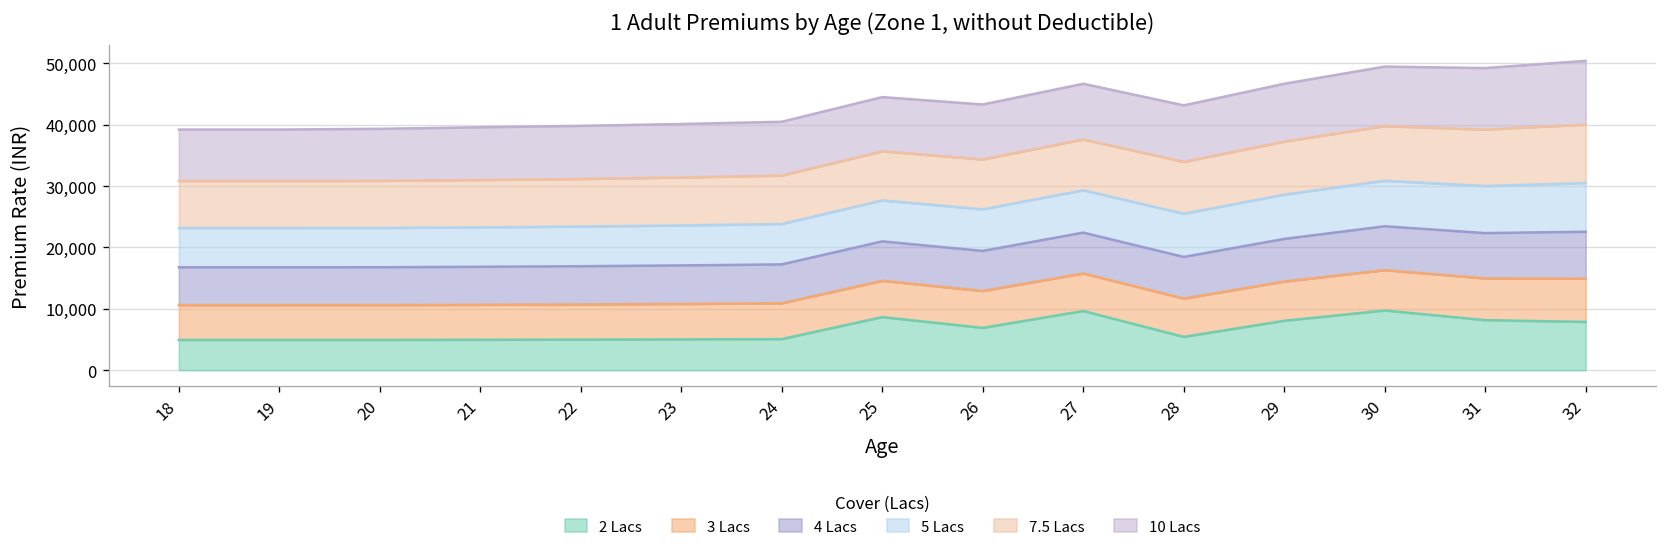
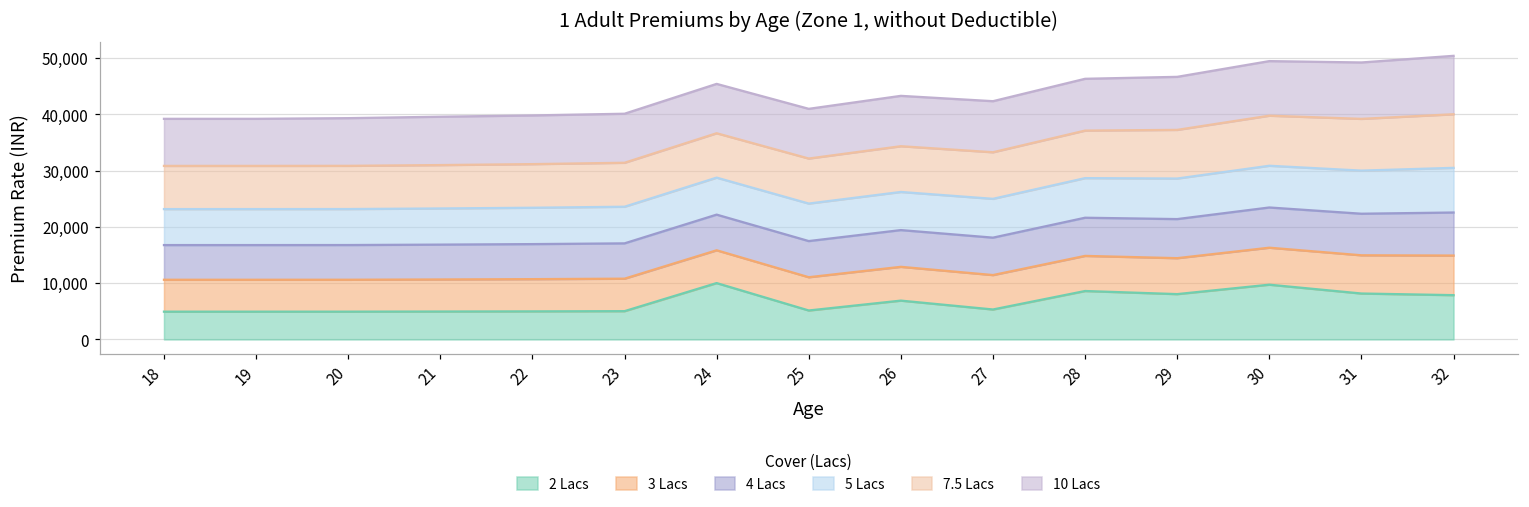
2 Lacs, 24: 5,000 -> 10,000
2 Lacs, 25: 9,000 -> 5,000
2 Lacs, 27: 10,000 -> 5,000
2 Lacs, 28: 5,000 -> 9,000
